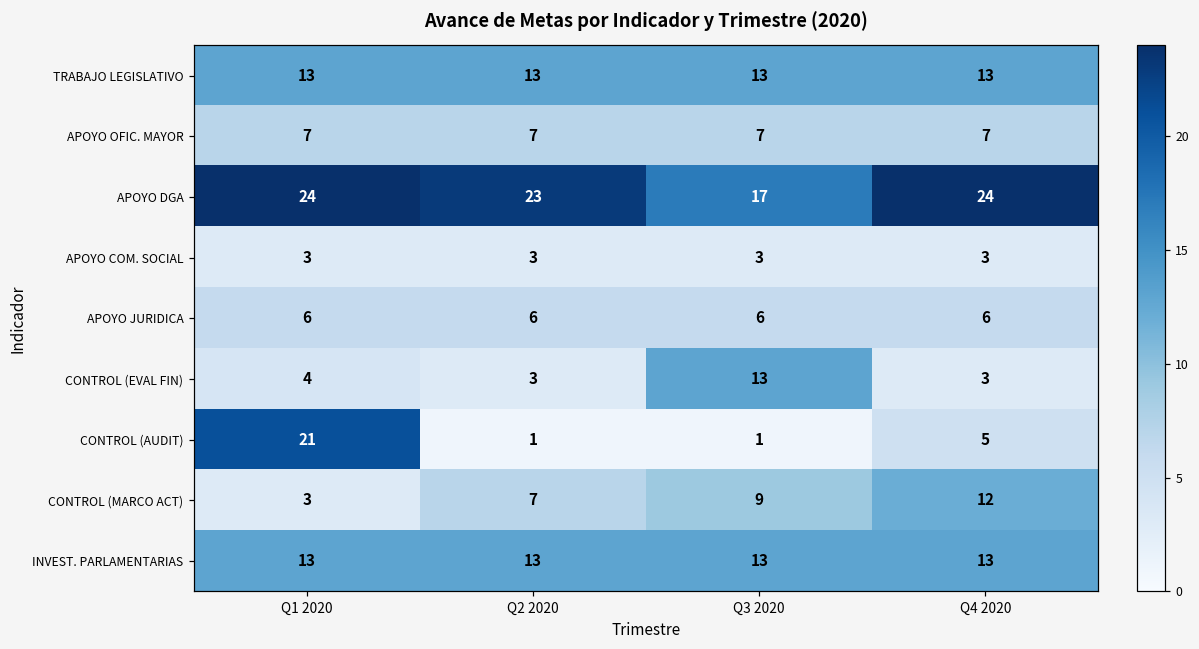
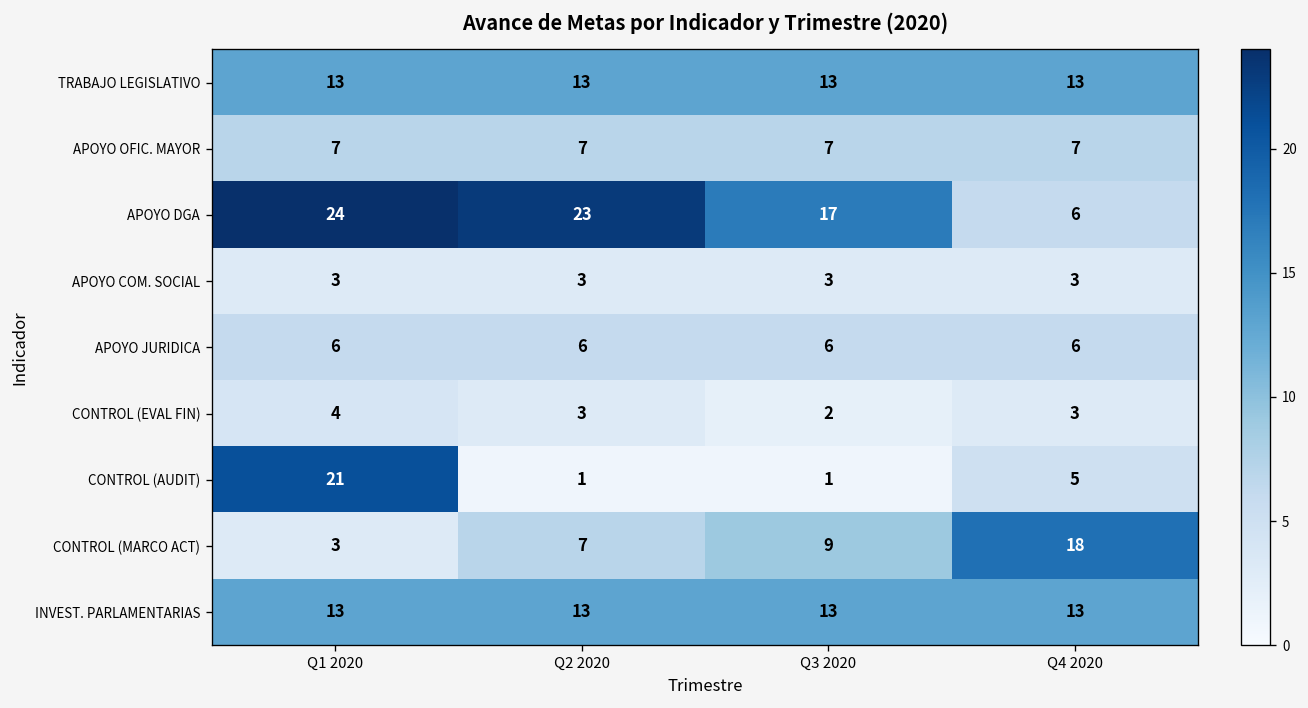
APOYO DGA, Q4 2020: 24 -> 6
CONTROL (EVAL FIN), Q3 2020: 13 -> 2
CONTROL (MARCO ACT), Q4 2020: 12 -> 18
